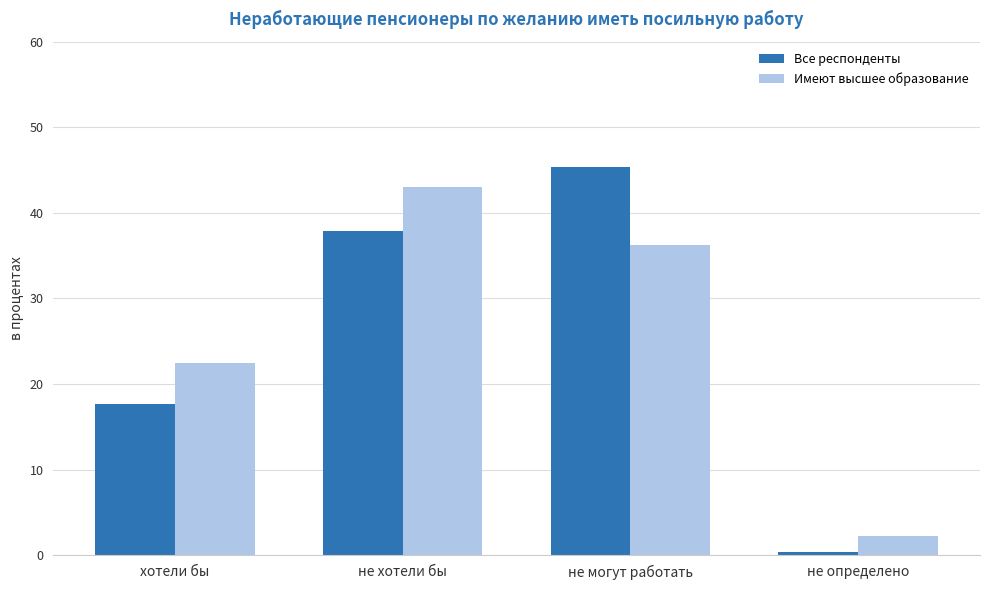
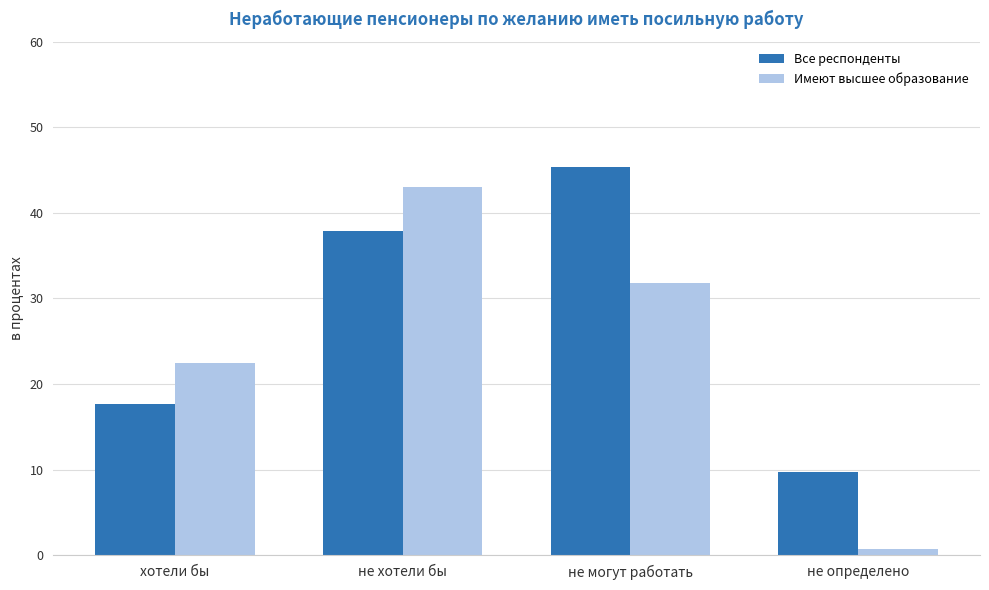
Имеют высшее образование, не могут работать: 36 -> 32
Все респонденты, не определено: 0 -> 10
Имеют высшее образование, не определено: 2 -> 1
